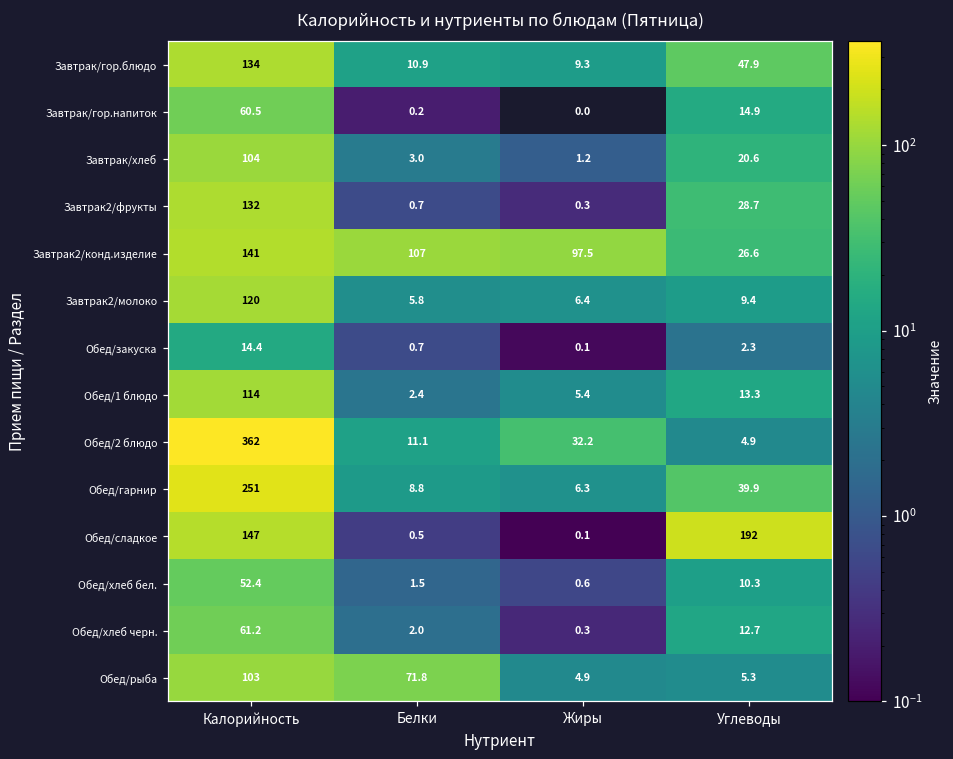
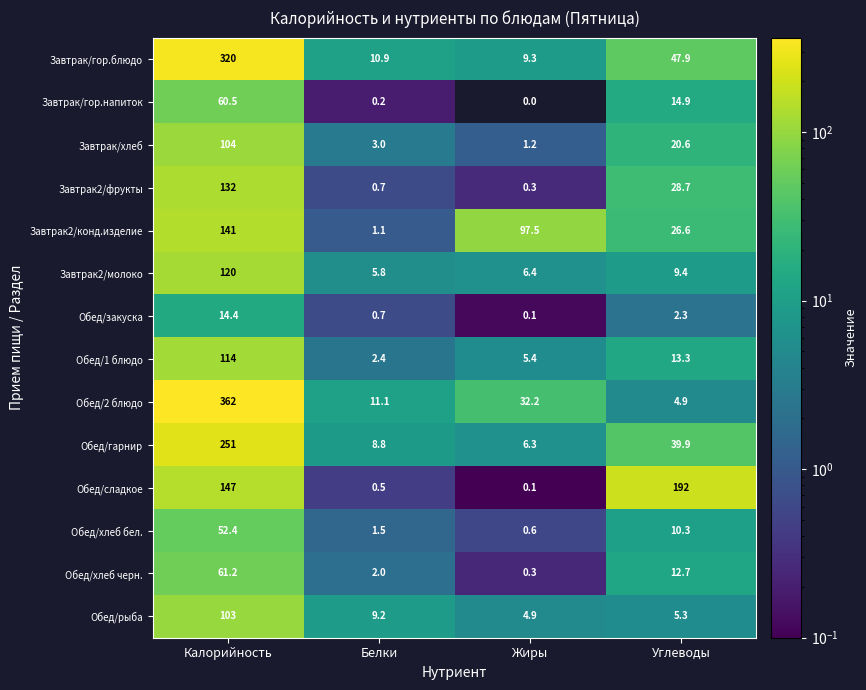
Завтрак/гор.блюдо, Калорийность: 134 -> 320
Завтрак2/конд.изделие, Белки: 107 -> 1.1
Обед/рыба, Белки: 71.8 -> 9.2
